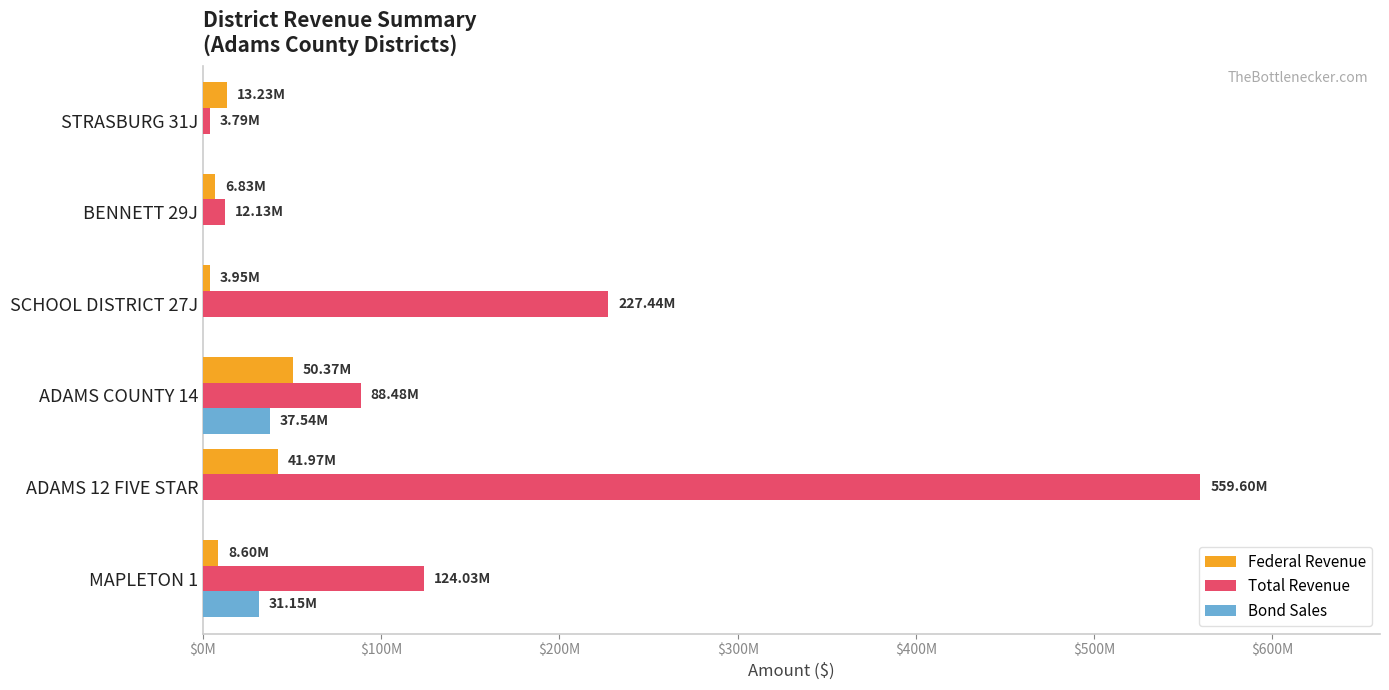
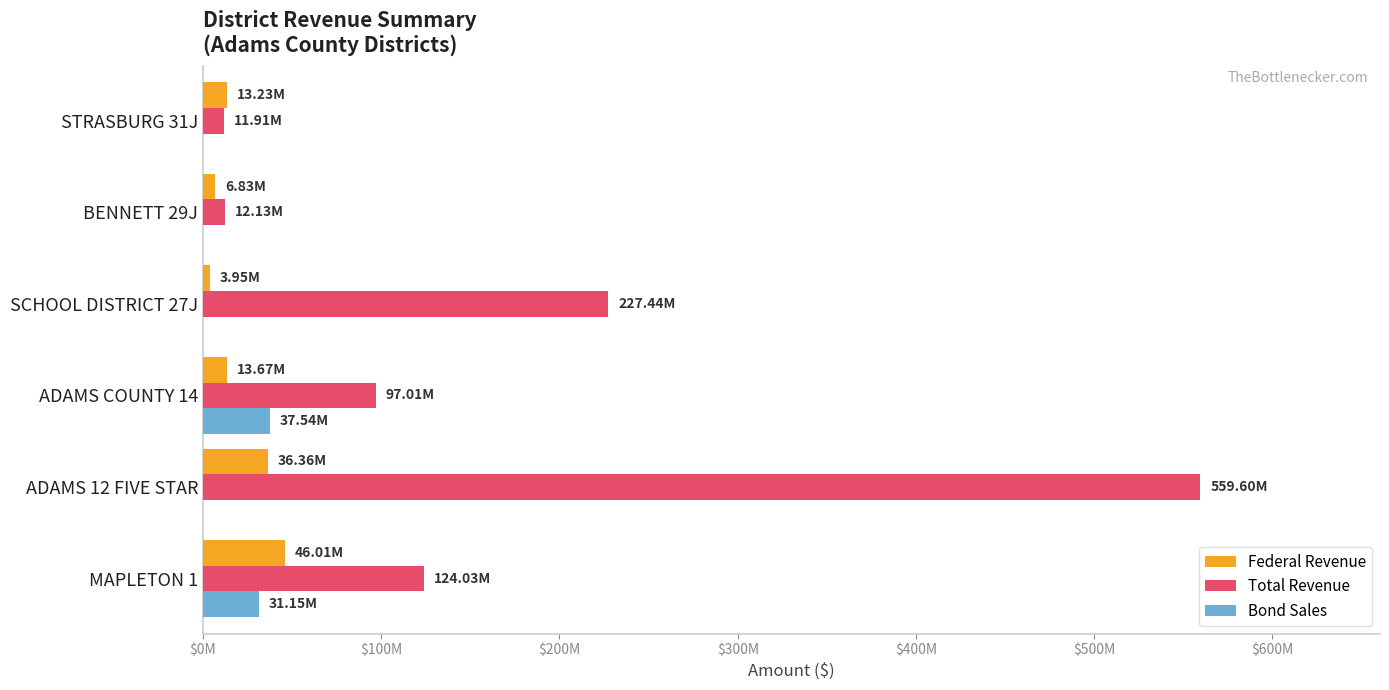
Total Revenue, STRASBURG 31J: 3.79M -> 11.91M
Federal Revenue, ADAMS COUNTY 14: 50.37M -> 13.67M
Total Revenue, ADAMS COUNTY 14: 88.48M -> 97.01M
Federal Revenue, ADAMS 12 FIVE STAR: 41.97M -> 36.36M
Federal Revenue, MAPLETON 1: 8.60M -> 46.01M
